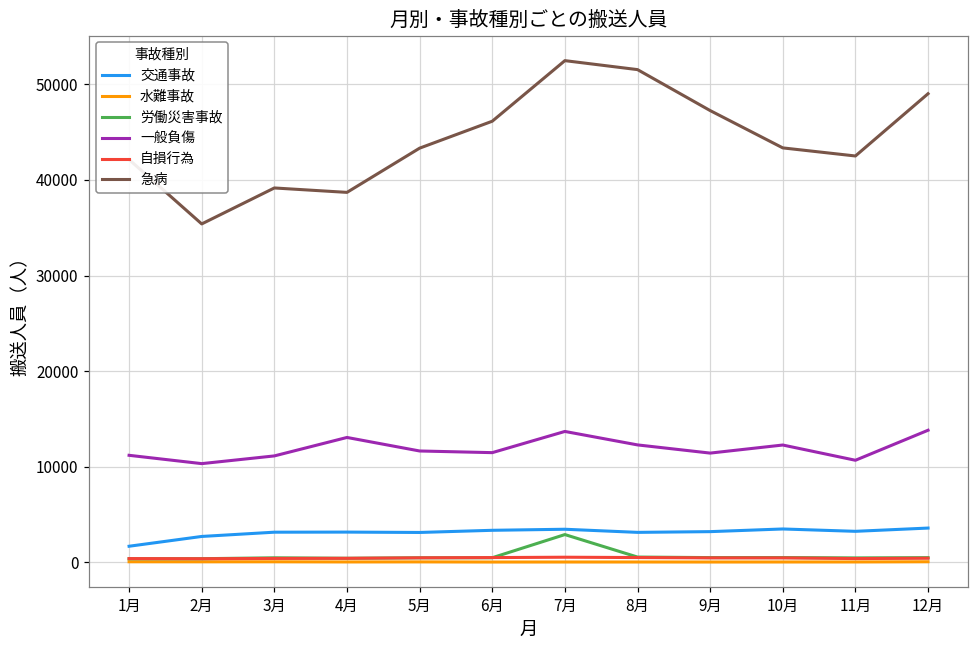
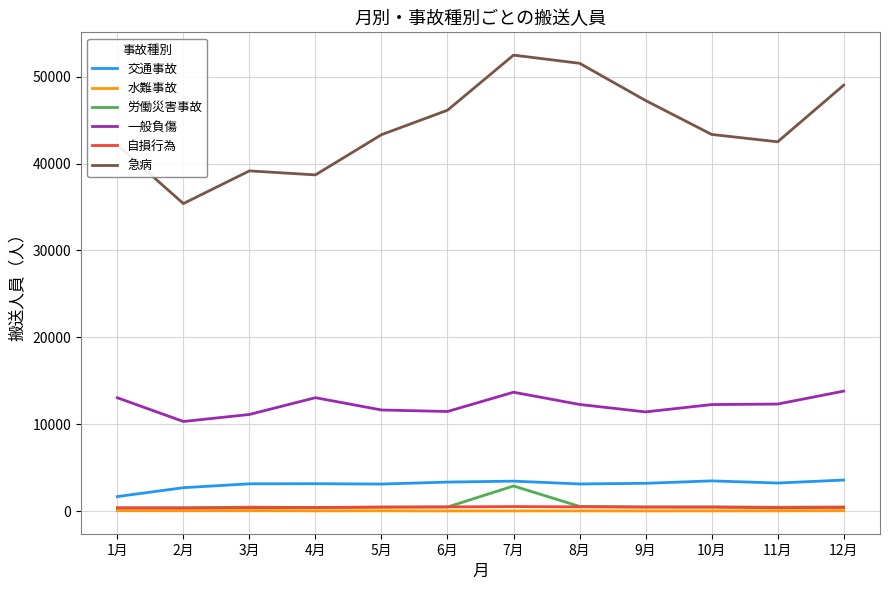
一般負傷, 1月: 11000 -> 13000
一般負傷, 11月: 11000 -> 12000
